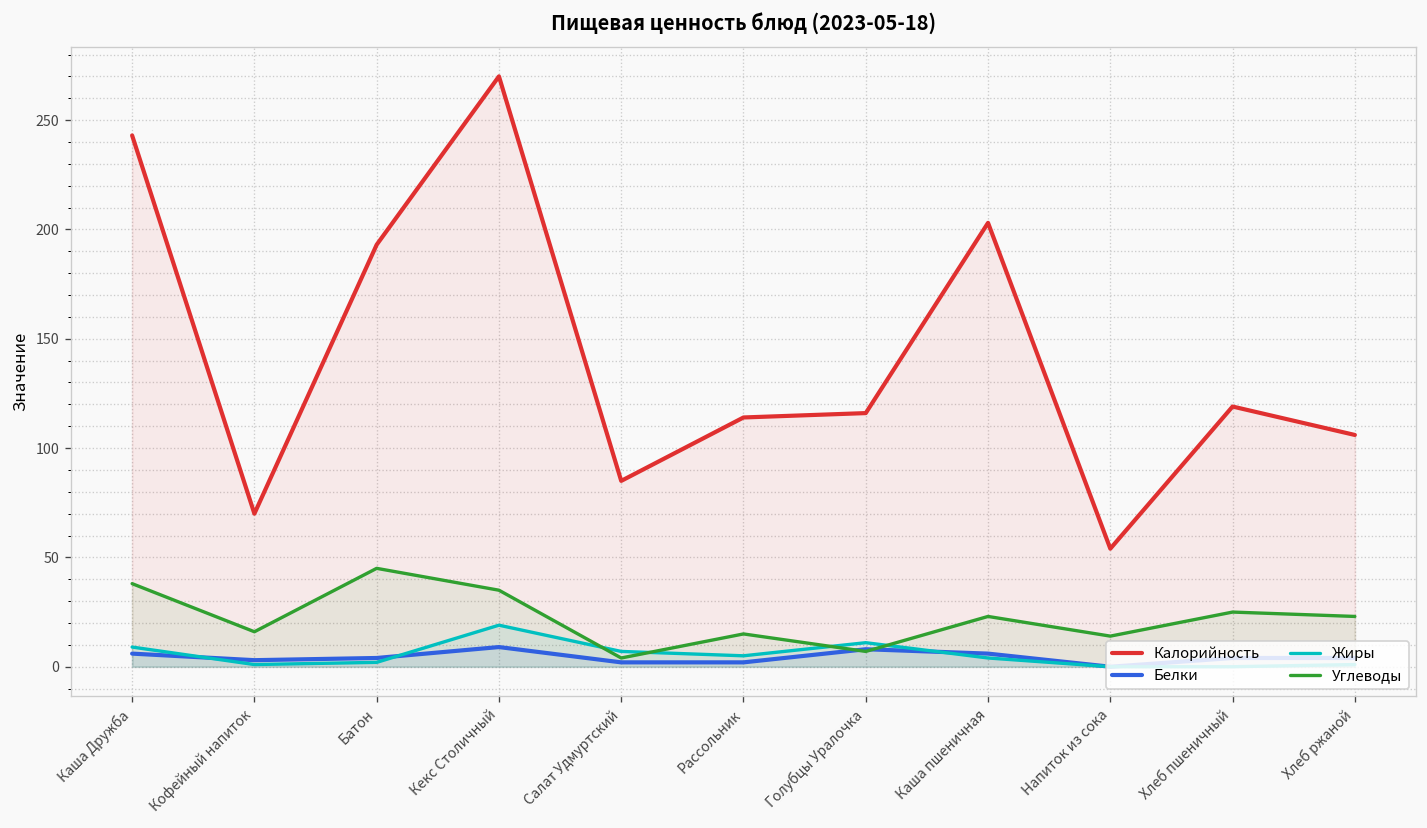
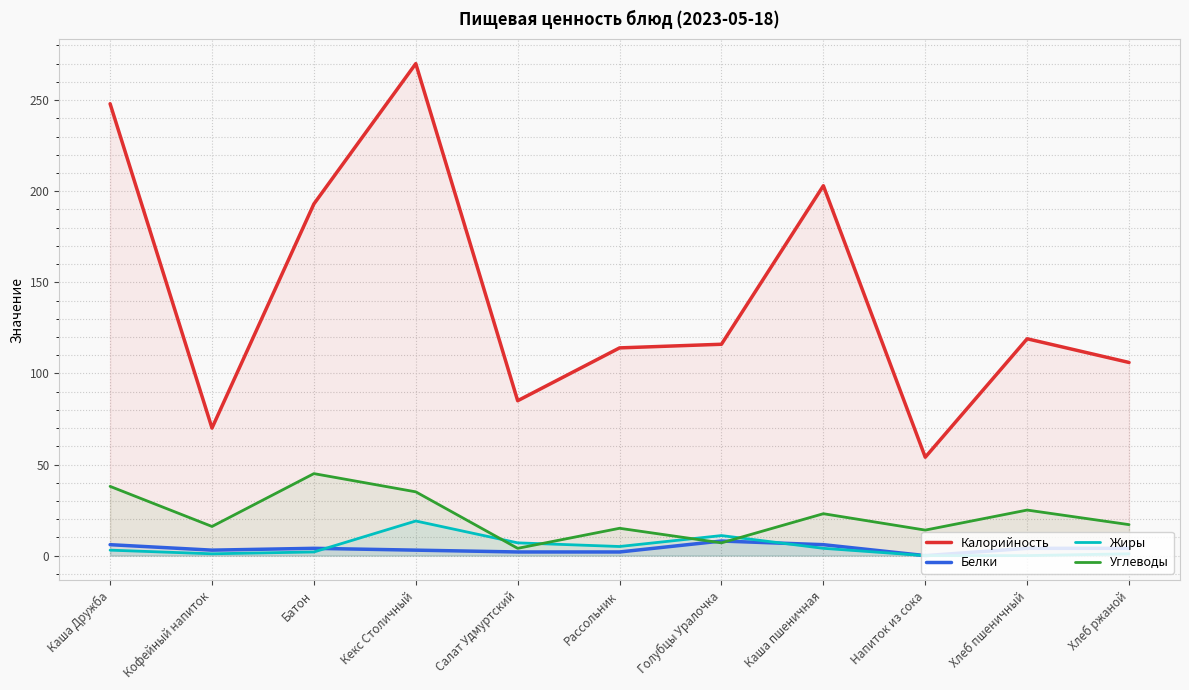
Калорийность, Каша Дружба: 243 -> 248
Жиры, Каша Дружба: 9 -> 3
Белки, Кекс Столичный: 9 -> 3
Углеводы, Хлеб ржаной: 23 -> 17
